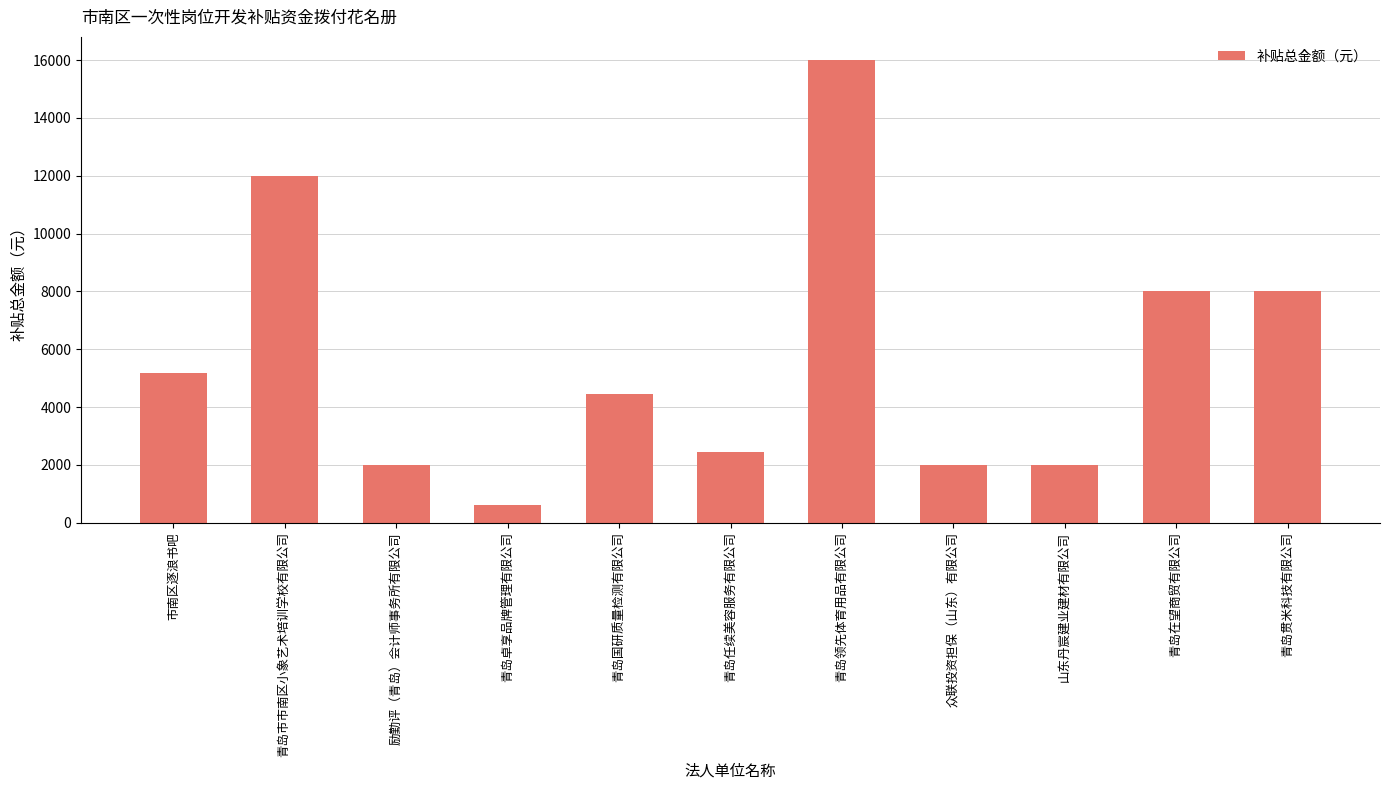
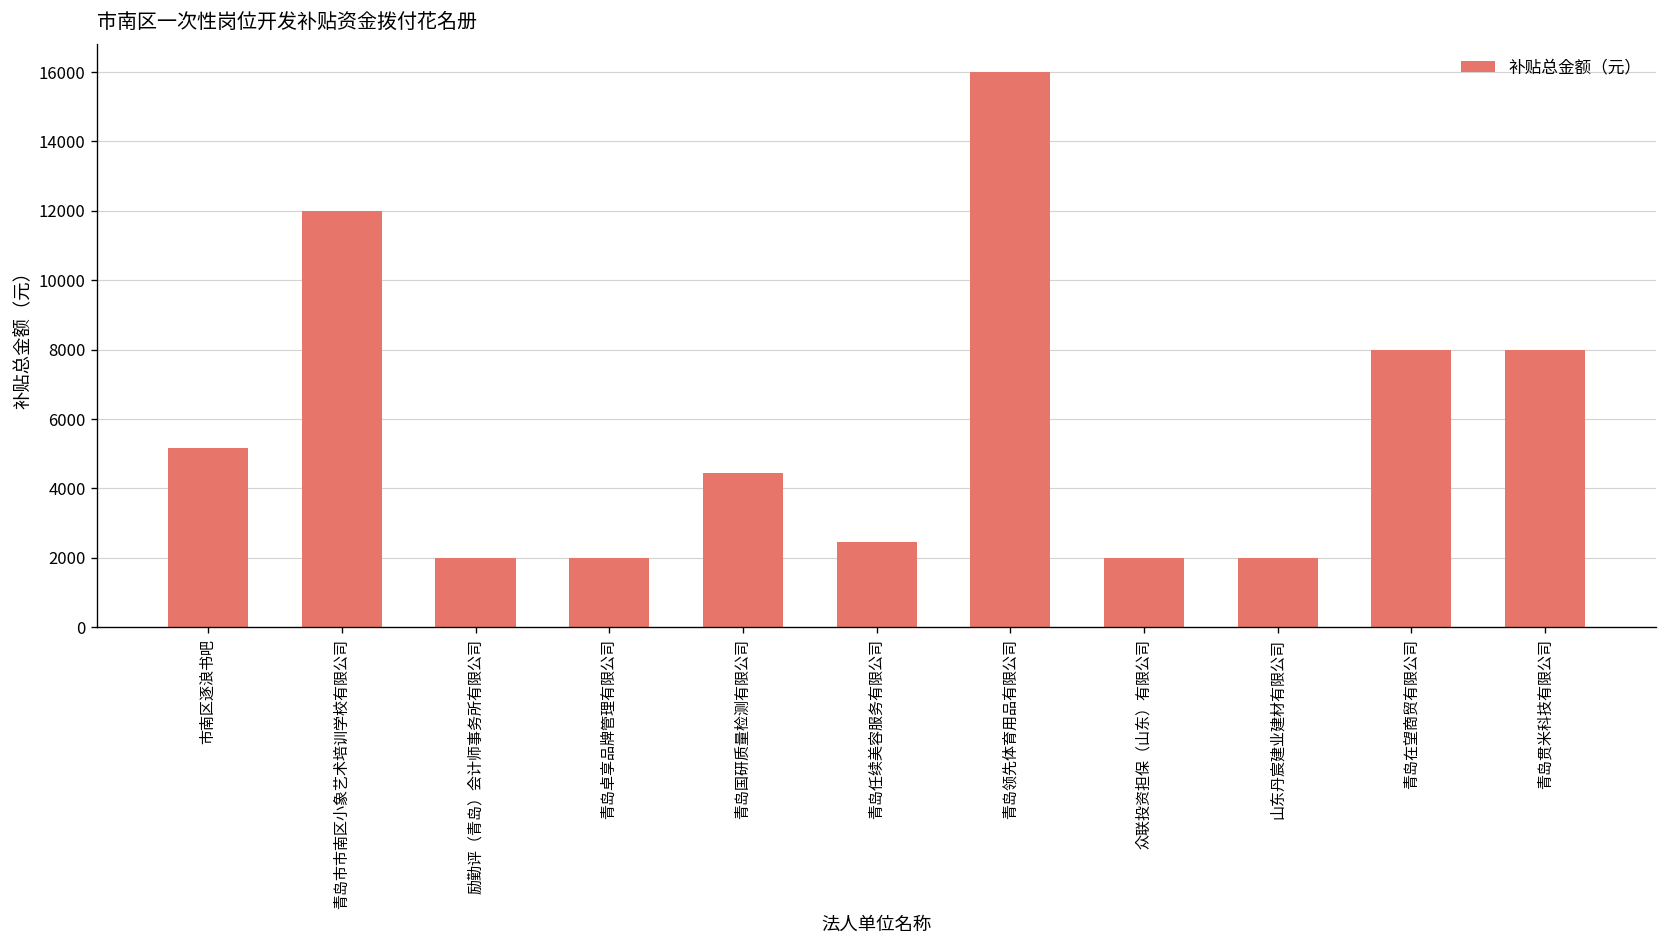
青岛卓享品牌管理有限公司: 600 -> 2000
